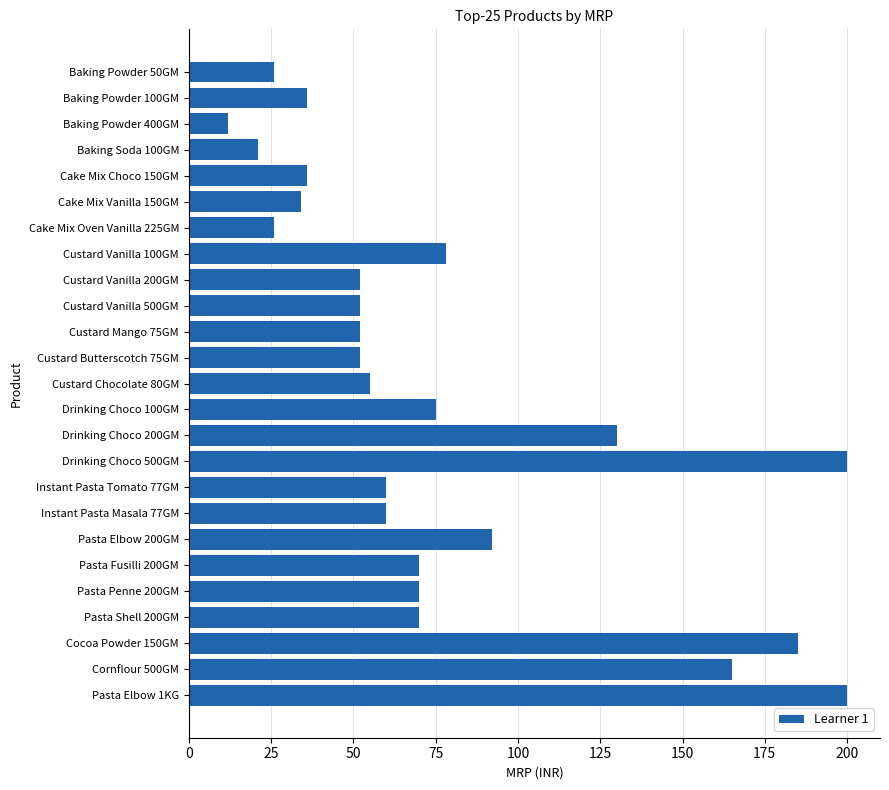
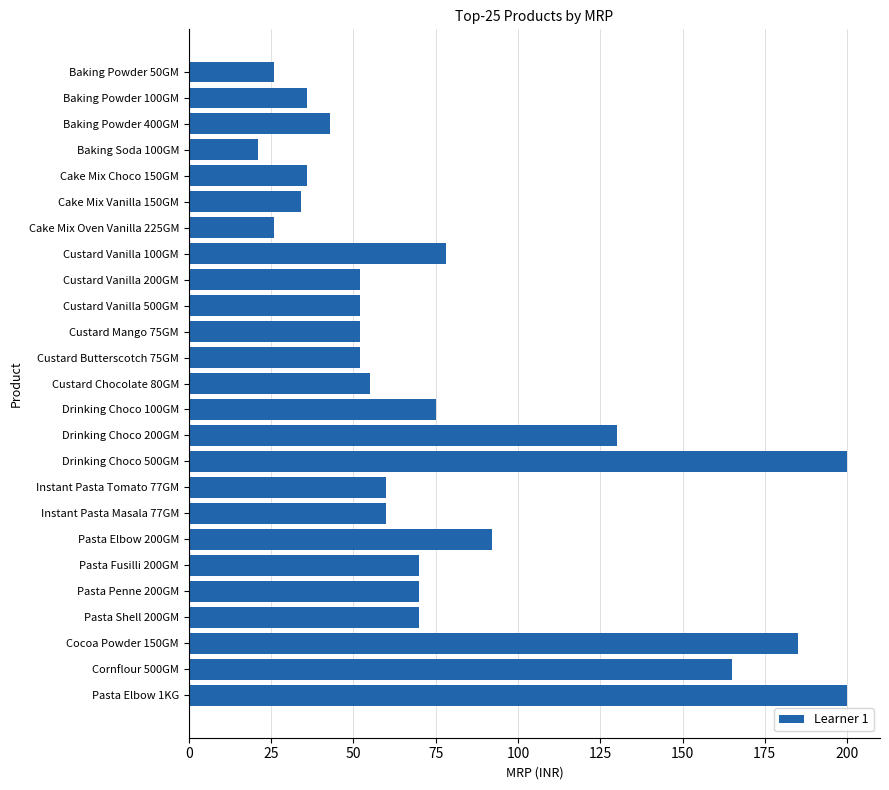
Baking Powder 400GM: 12 -> 43
